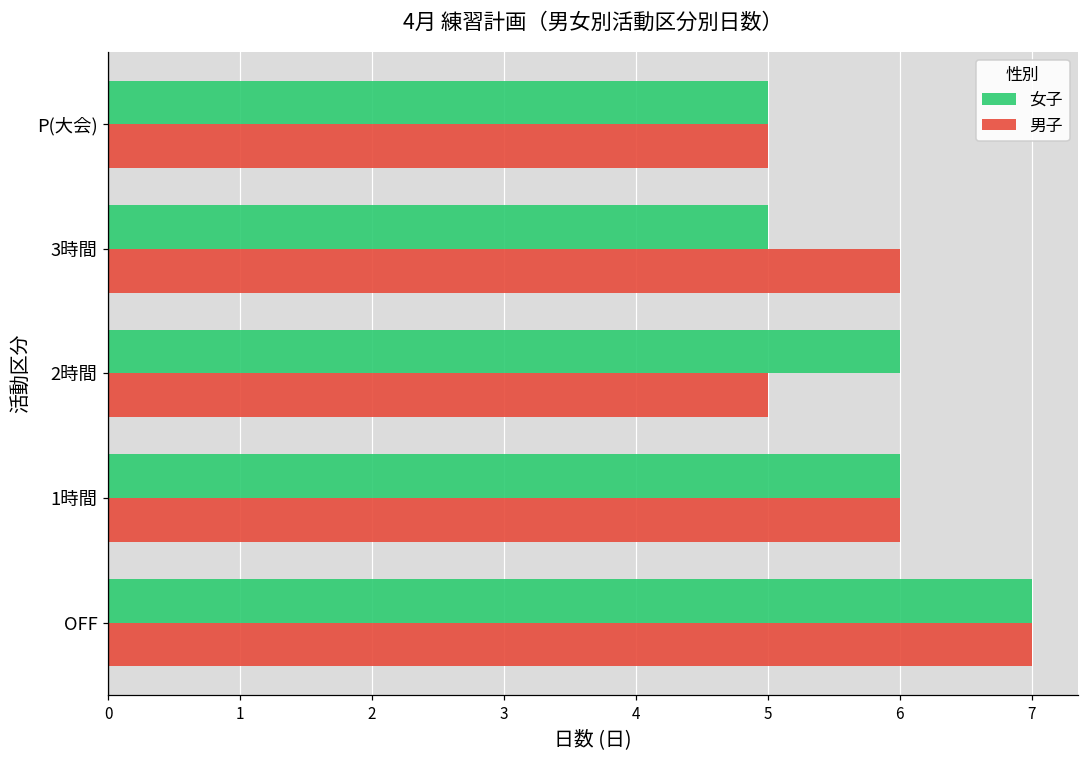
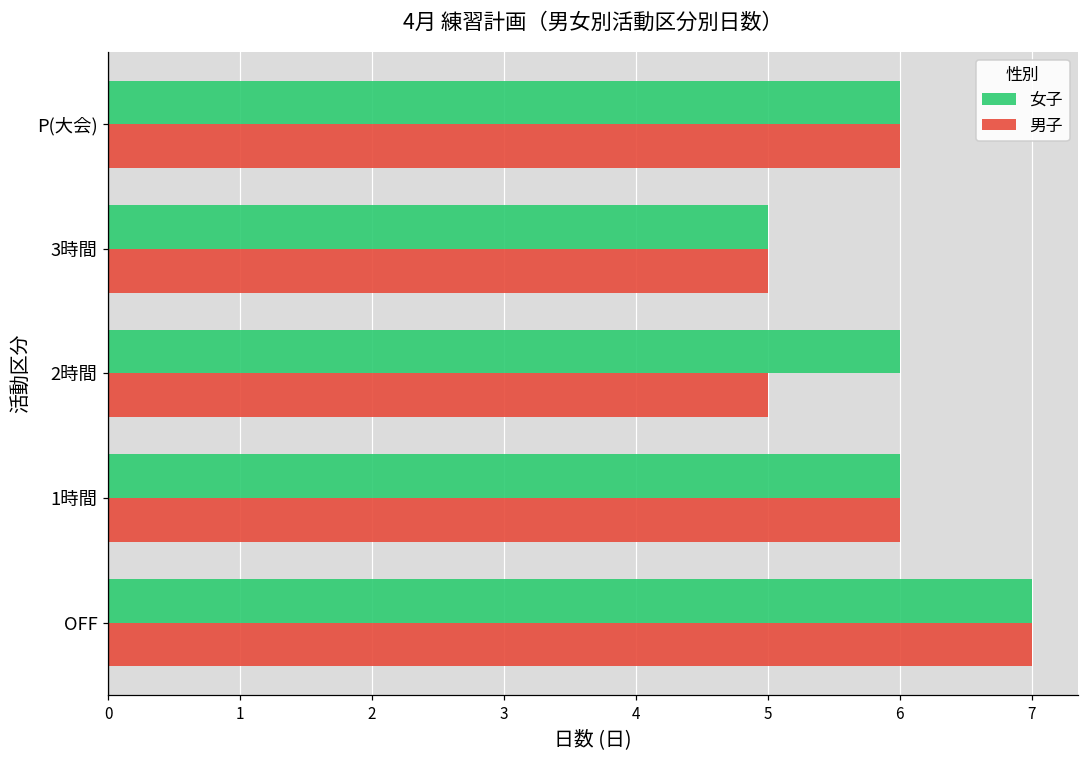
女子, P(大会): 5 -> 6
男子, P(大会): 5 -> 6
男子, 3時間: 6 -> 5
